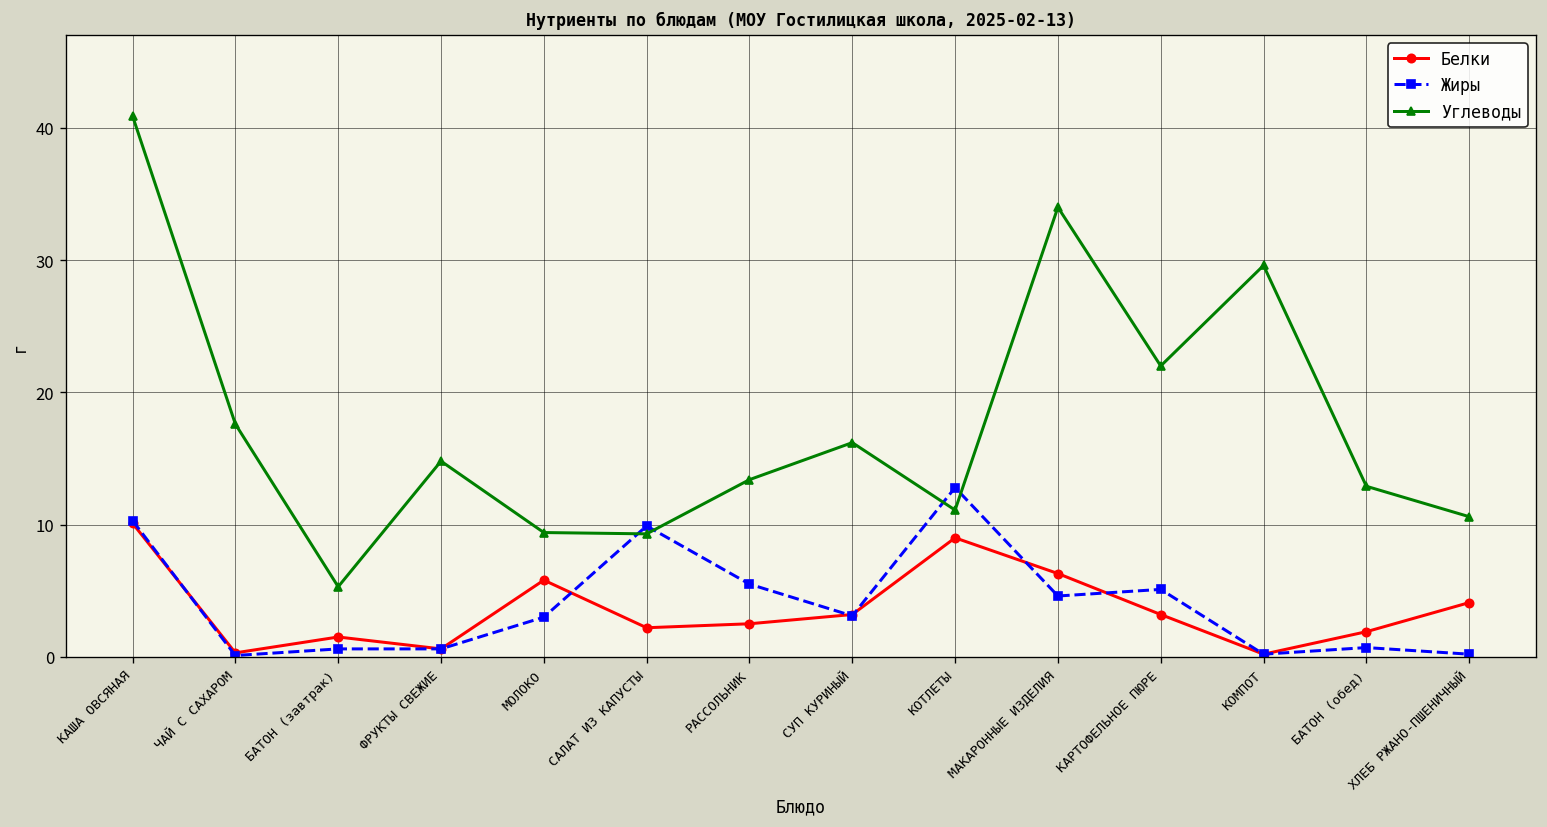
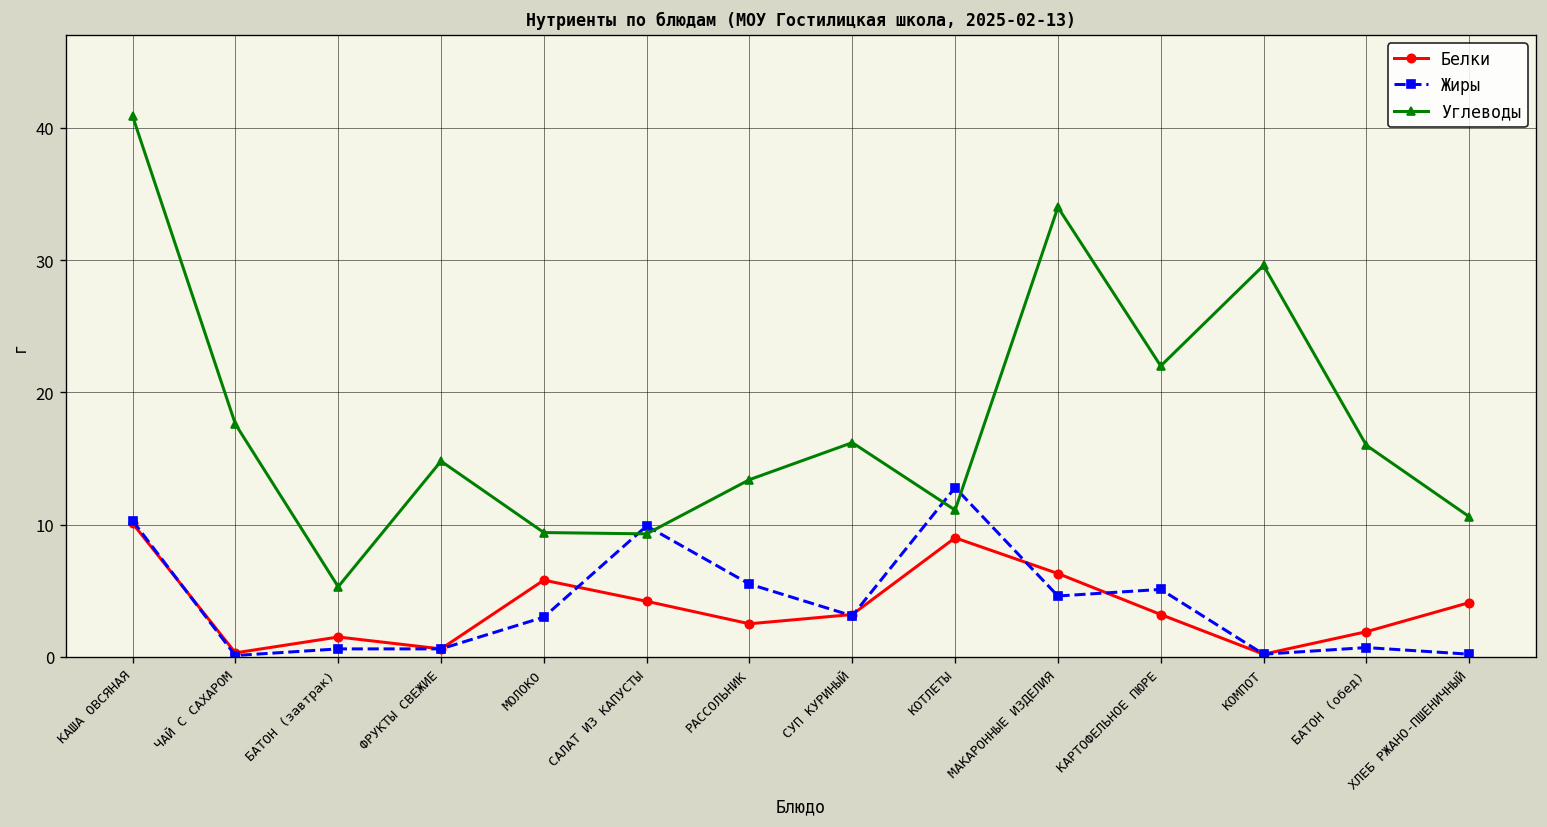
Белки, САЛАТ ИЗ КАПУСТЫ: 2.2 -> 4.2
Углеводы, БАТОН (обед): 12.9 -> 16.0
